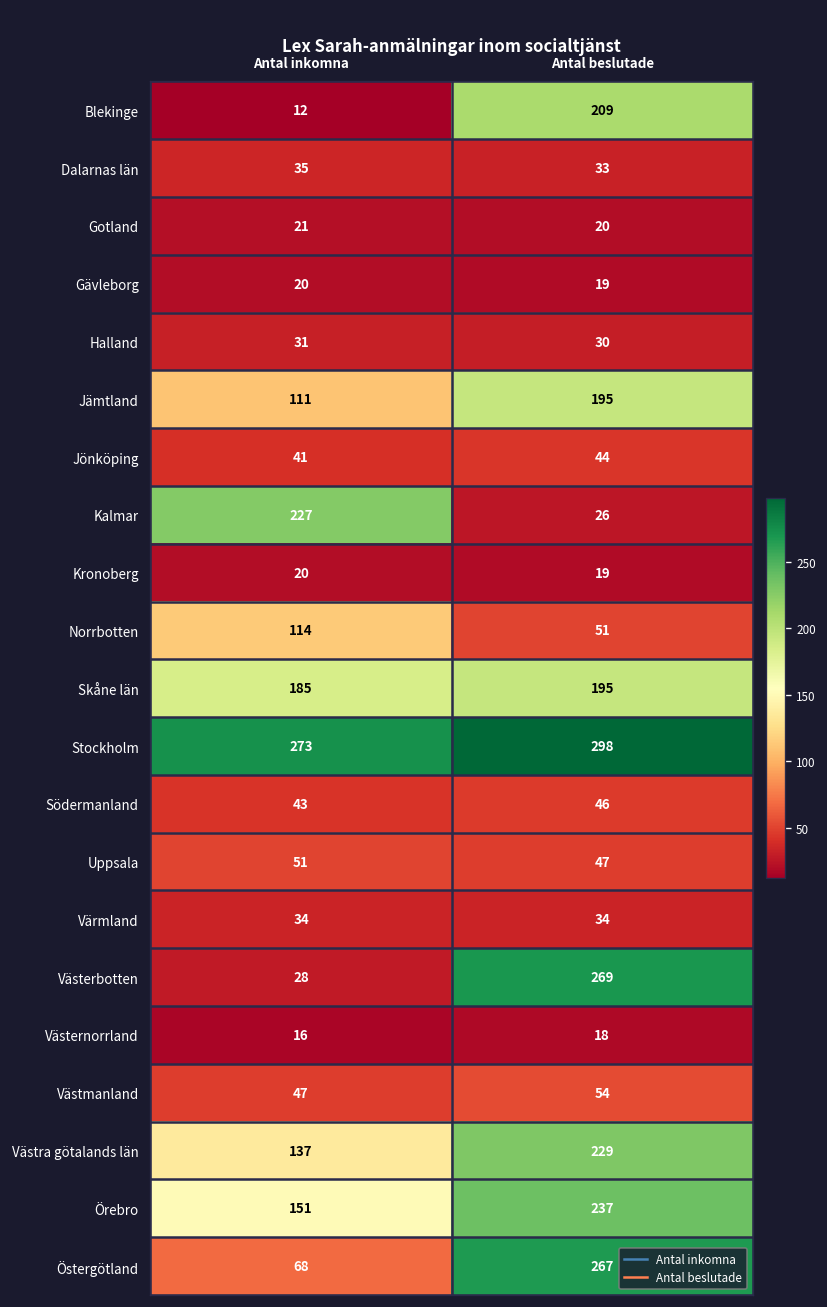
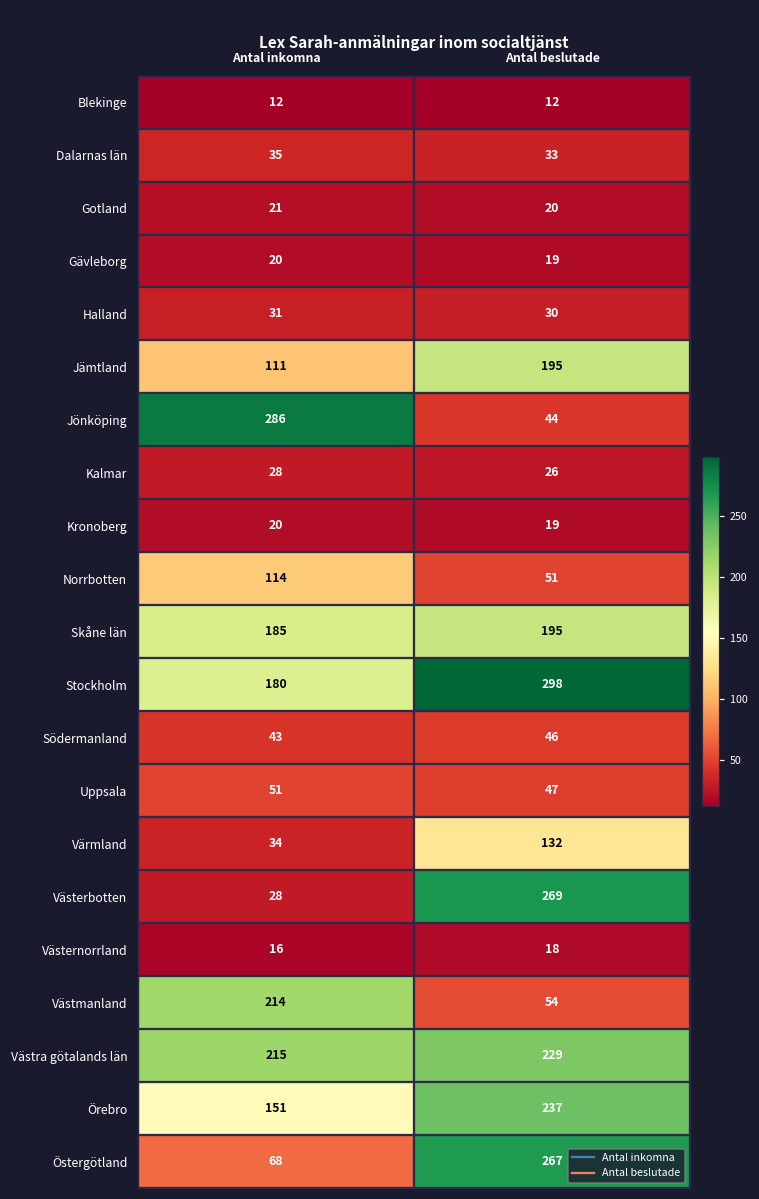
Blekinge, Antal beslutade: 209 -> 12
Jönköping, Antal inkomna: 41 -> 286
Kalmar, Antal inkomna: 227 -> 28
Stockholm, Antal inkomna: 273 -> 180
Värmland, Antal beslutade: 34 -> 132
Västmanland, Antal inkomna: 47 -> 214
Västra götalands län, Antal inkomna: 137 -> 215
